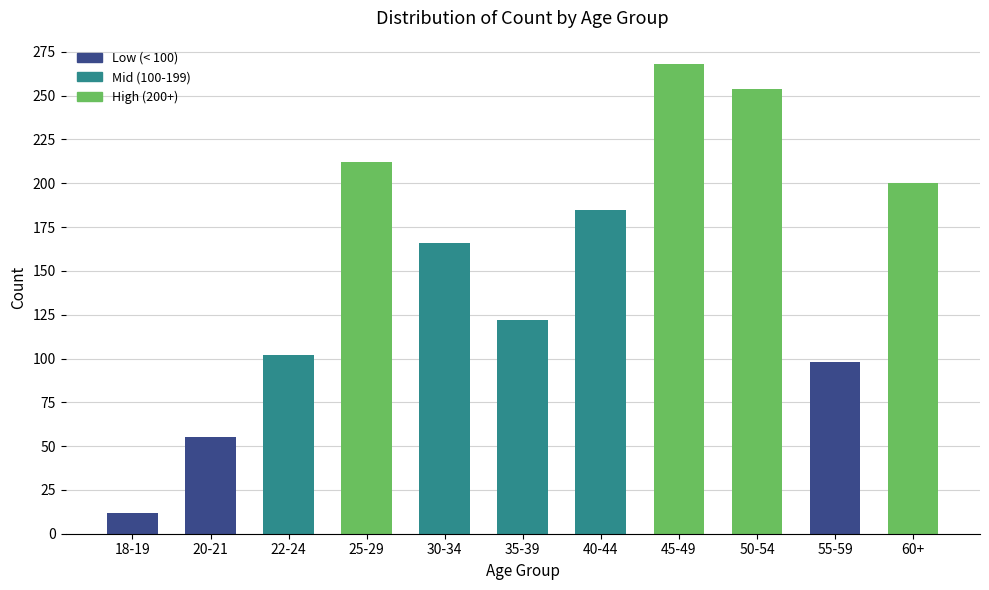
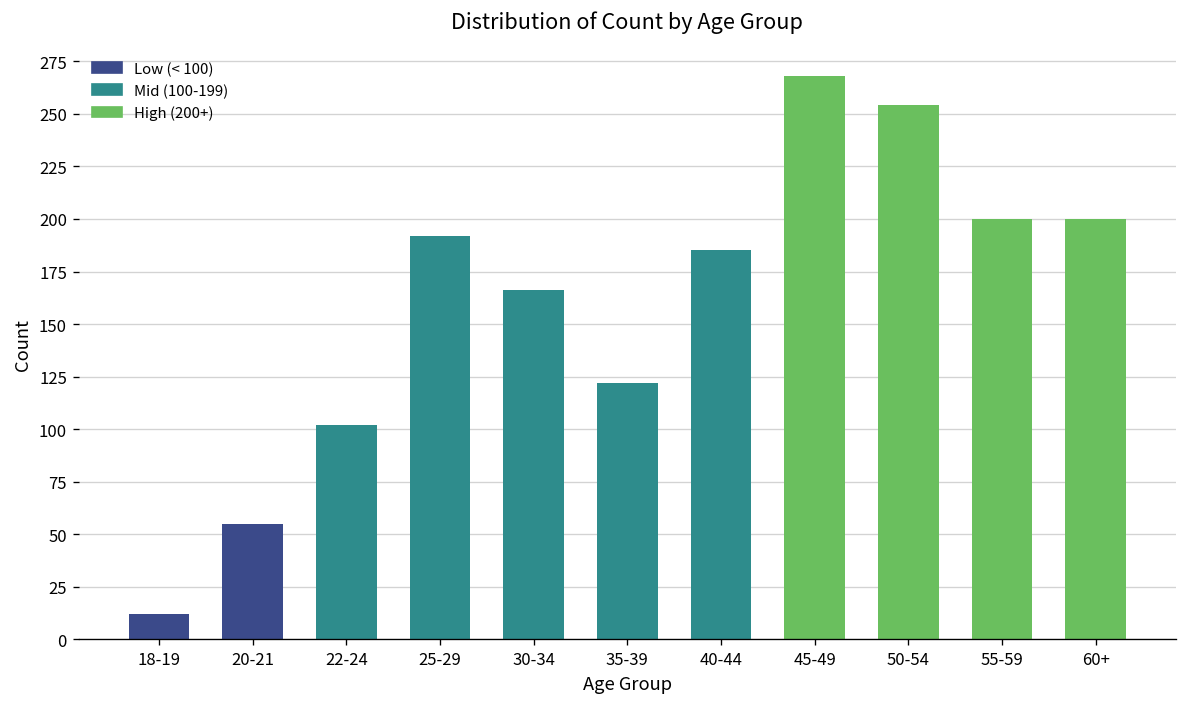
25-29: 212 -> 192
55-59: 98 -> 200
